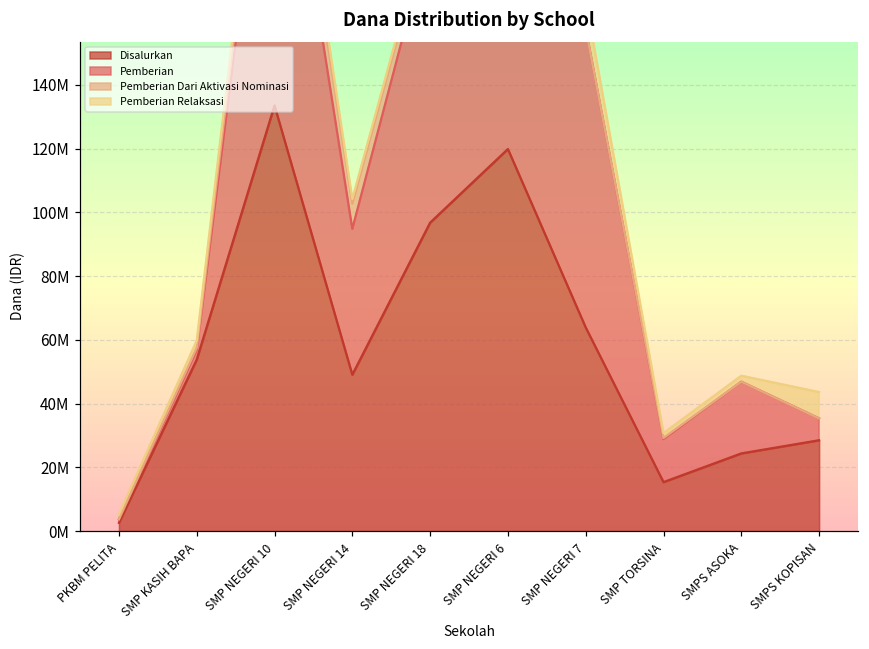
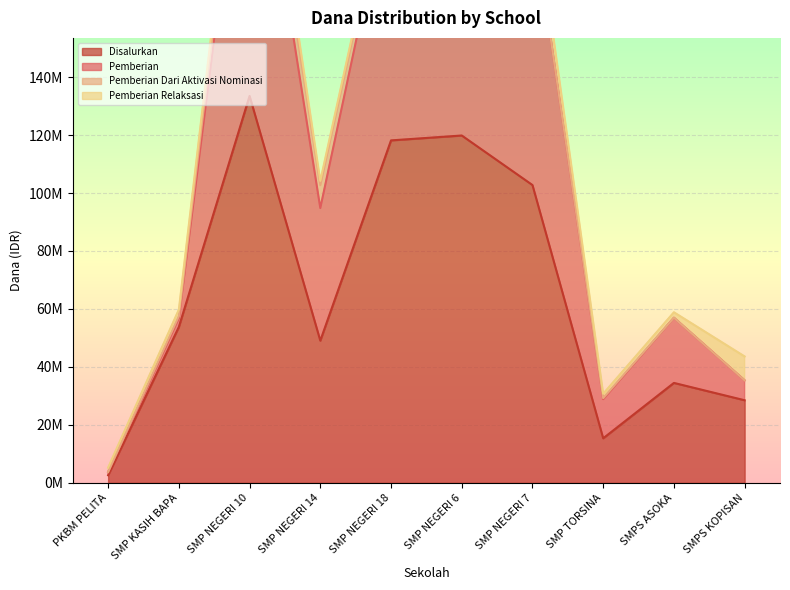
Disalurkan, SMP NEGERI 18: 97000000 -> 118000000
Disalurkan, SMP NEGERI 7: 64000000 -> 103000000
Disalurkan, SMPS ASOKA: 24000000 -> 34000000
